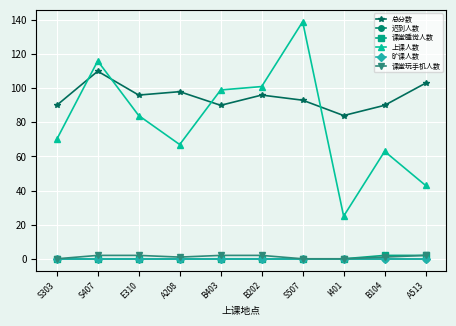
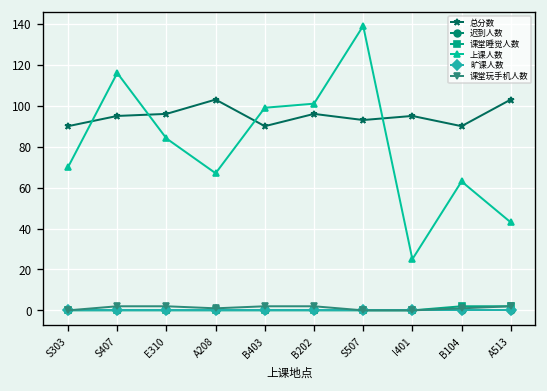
总分数, S407: 110 -> 95
总分数, A208: 98 -> 103
总分数, I401: 84 -> 95
